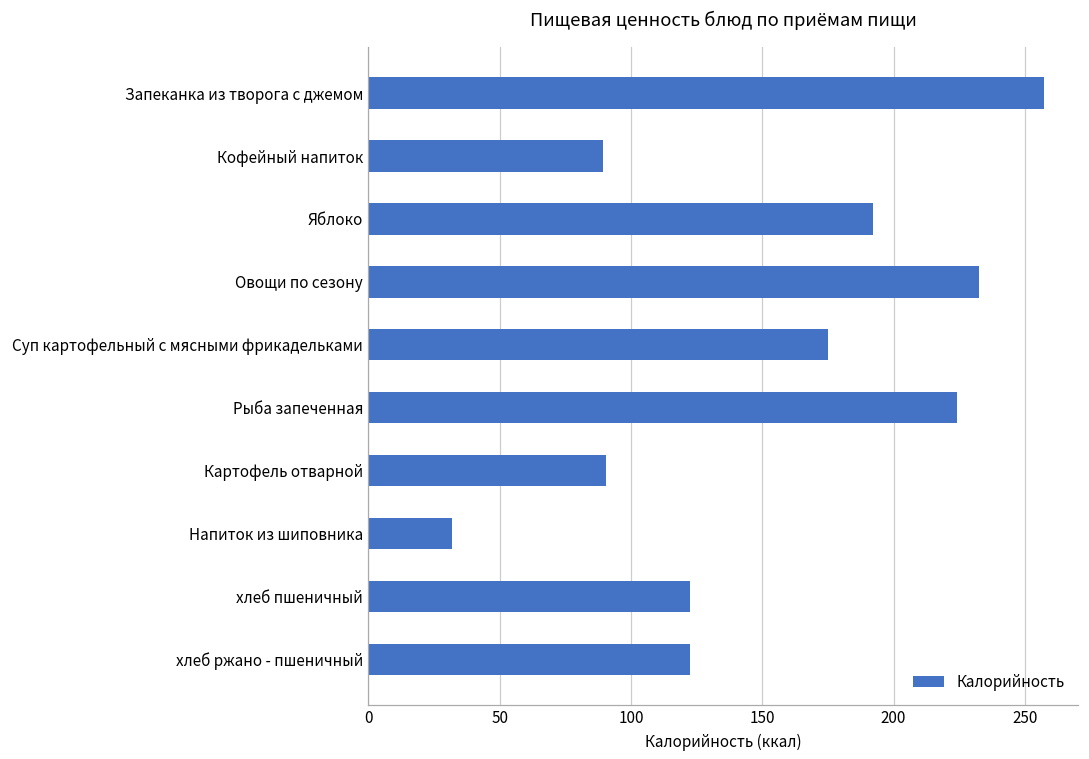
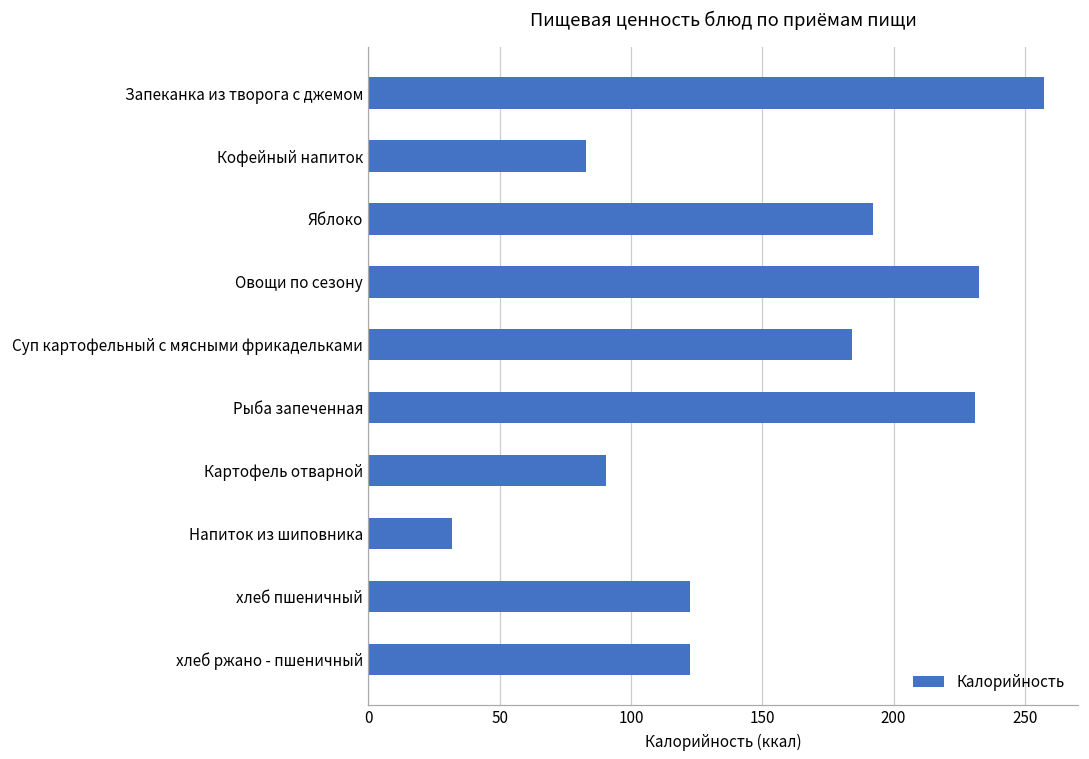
Кофейный напиток: 89 -> 83
Суп картофельный с мясными фрикадельками: 175 -> 184
Рыба запеченная: 224 -> 231
